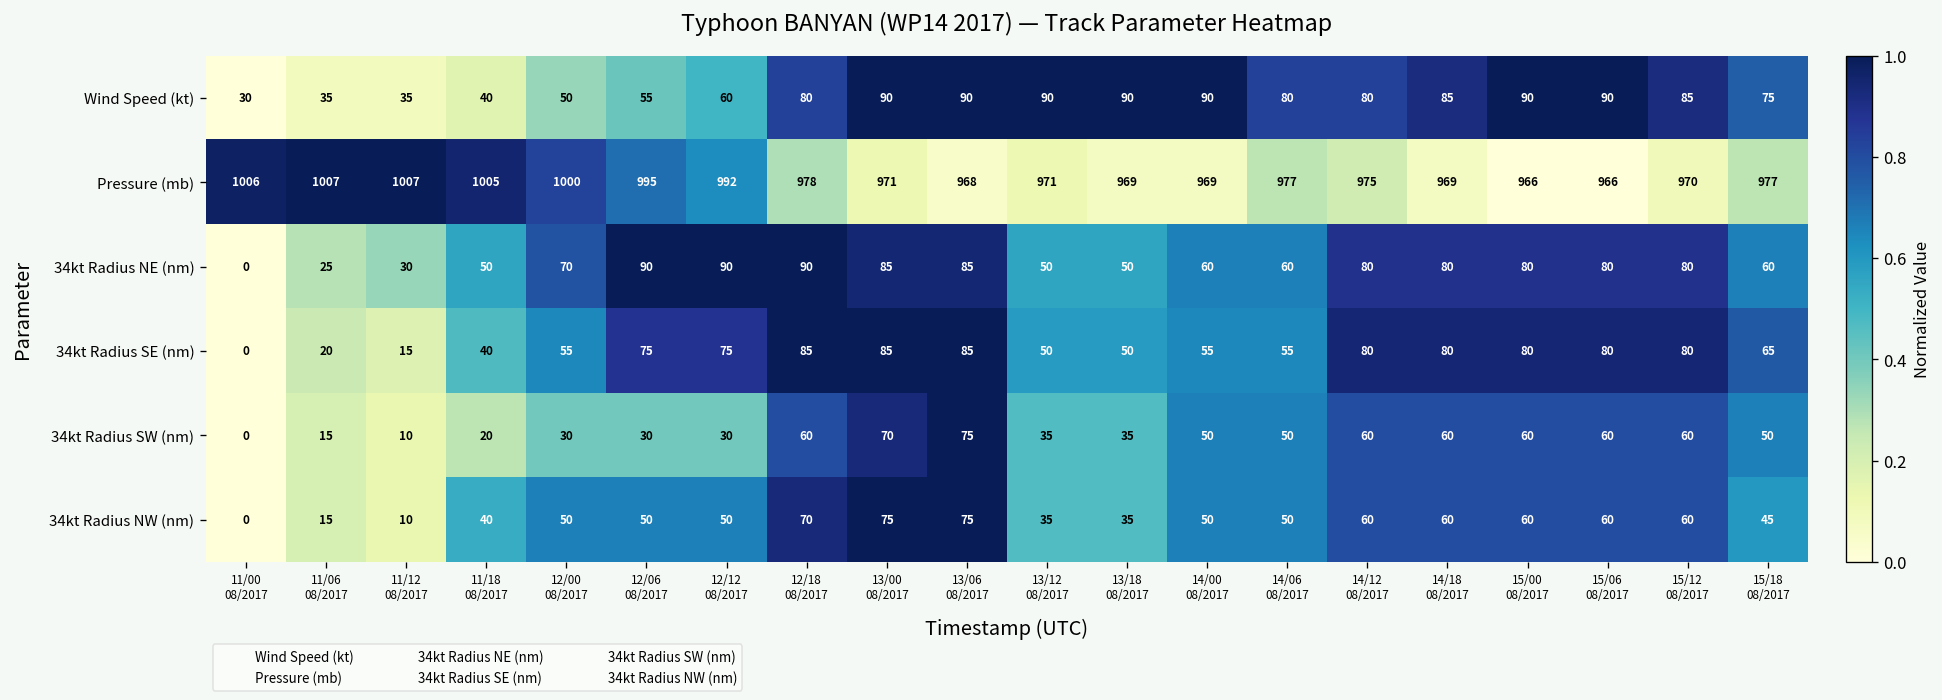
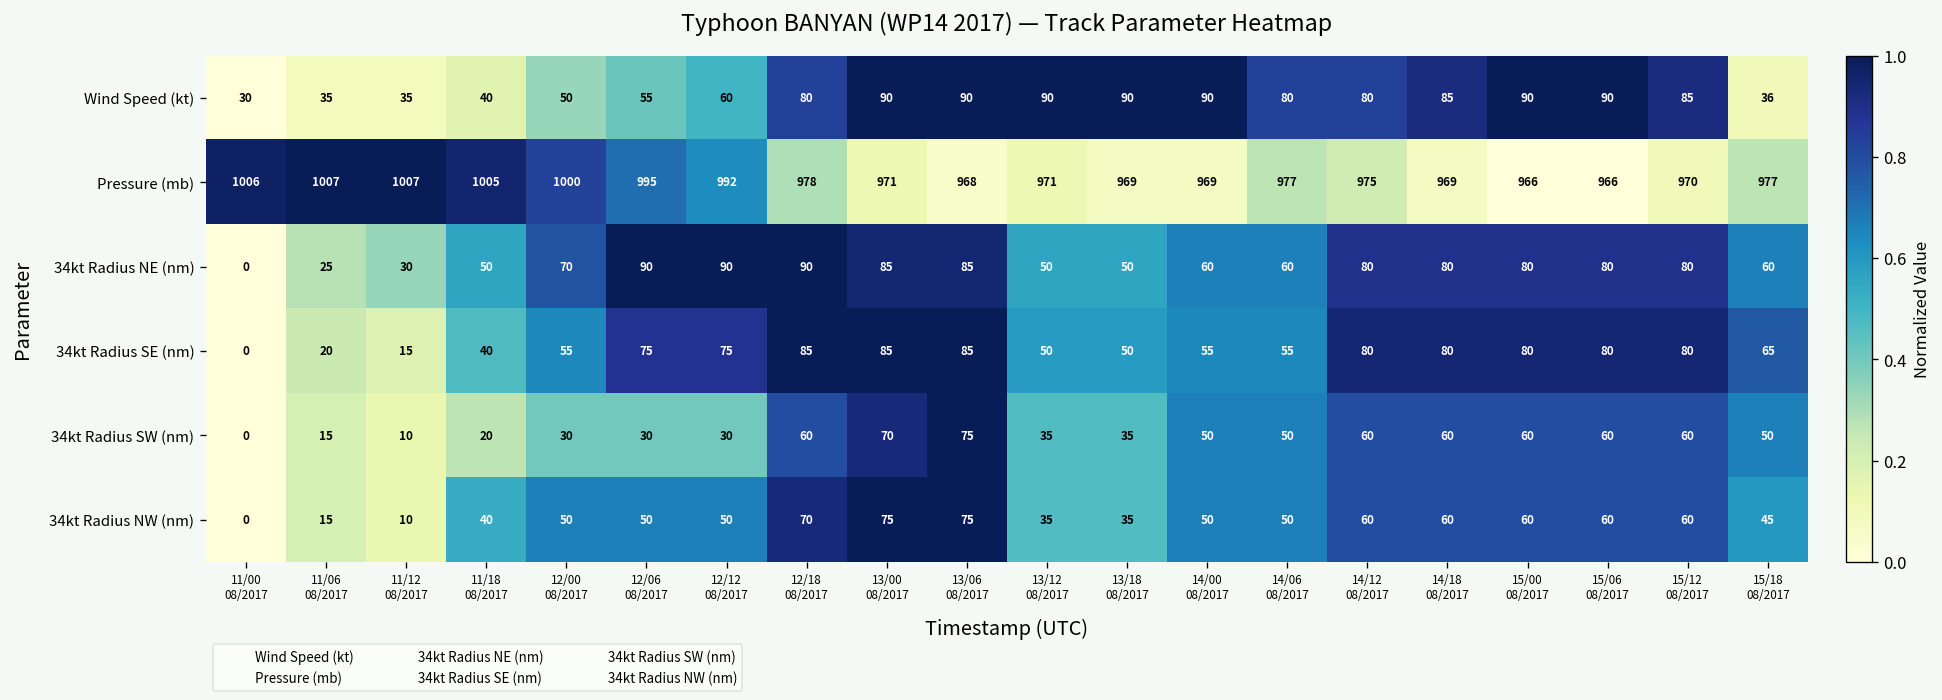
Wind Speed (kt), 15/18 08/2017: 75 -> 36
